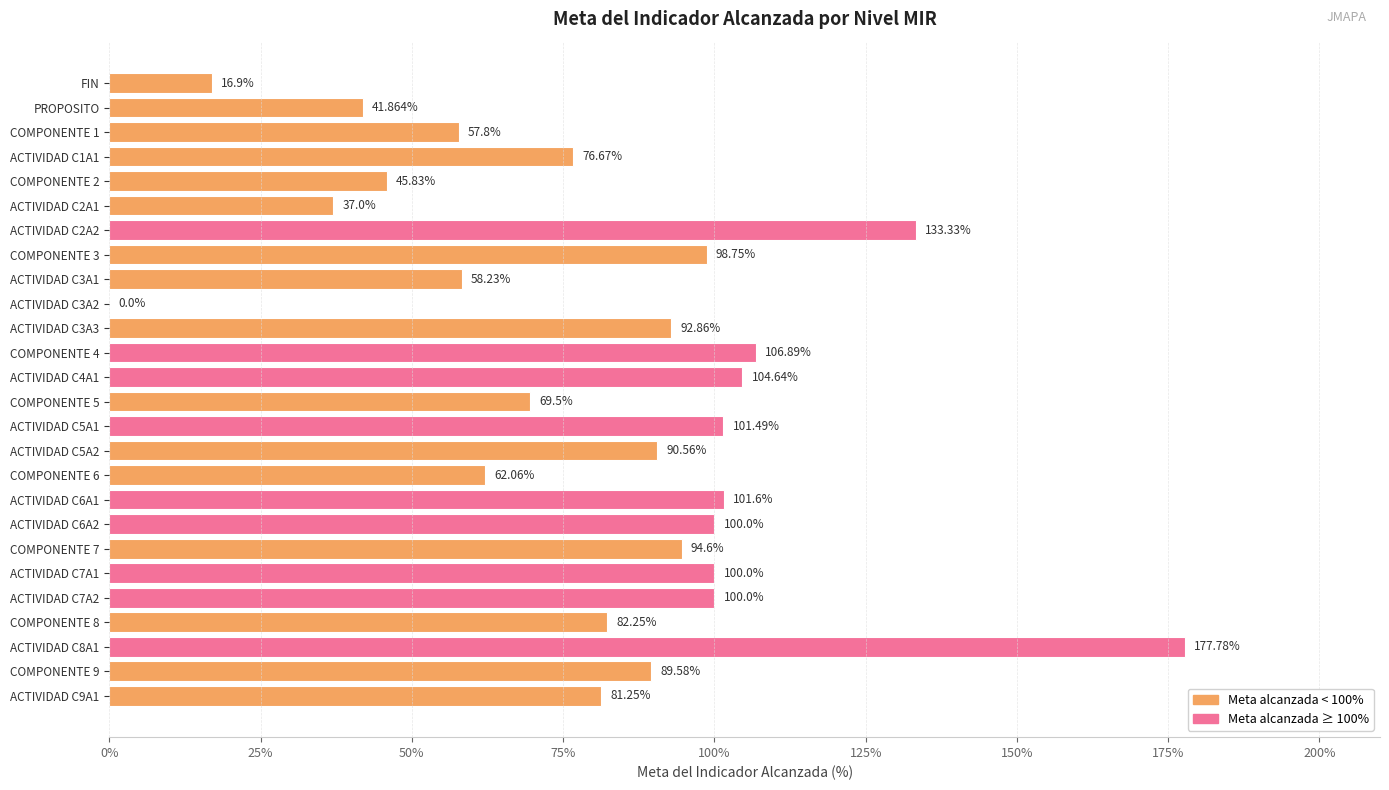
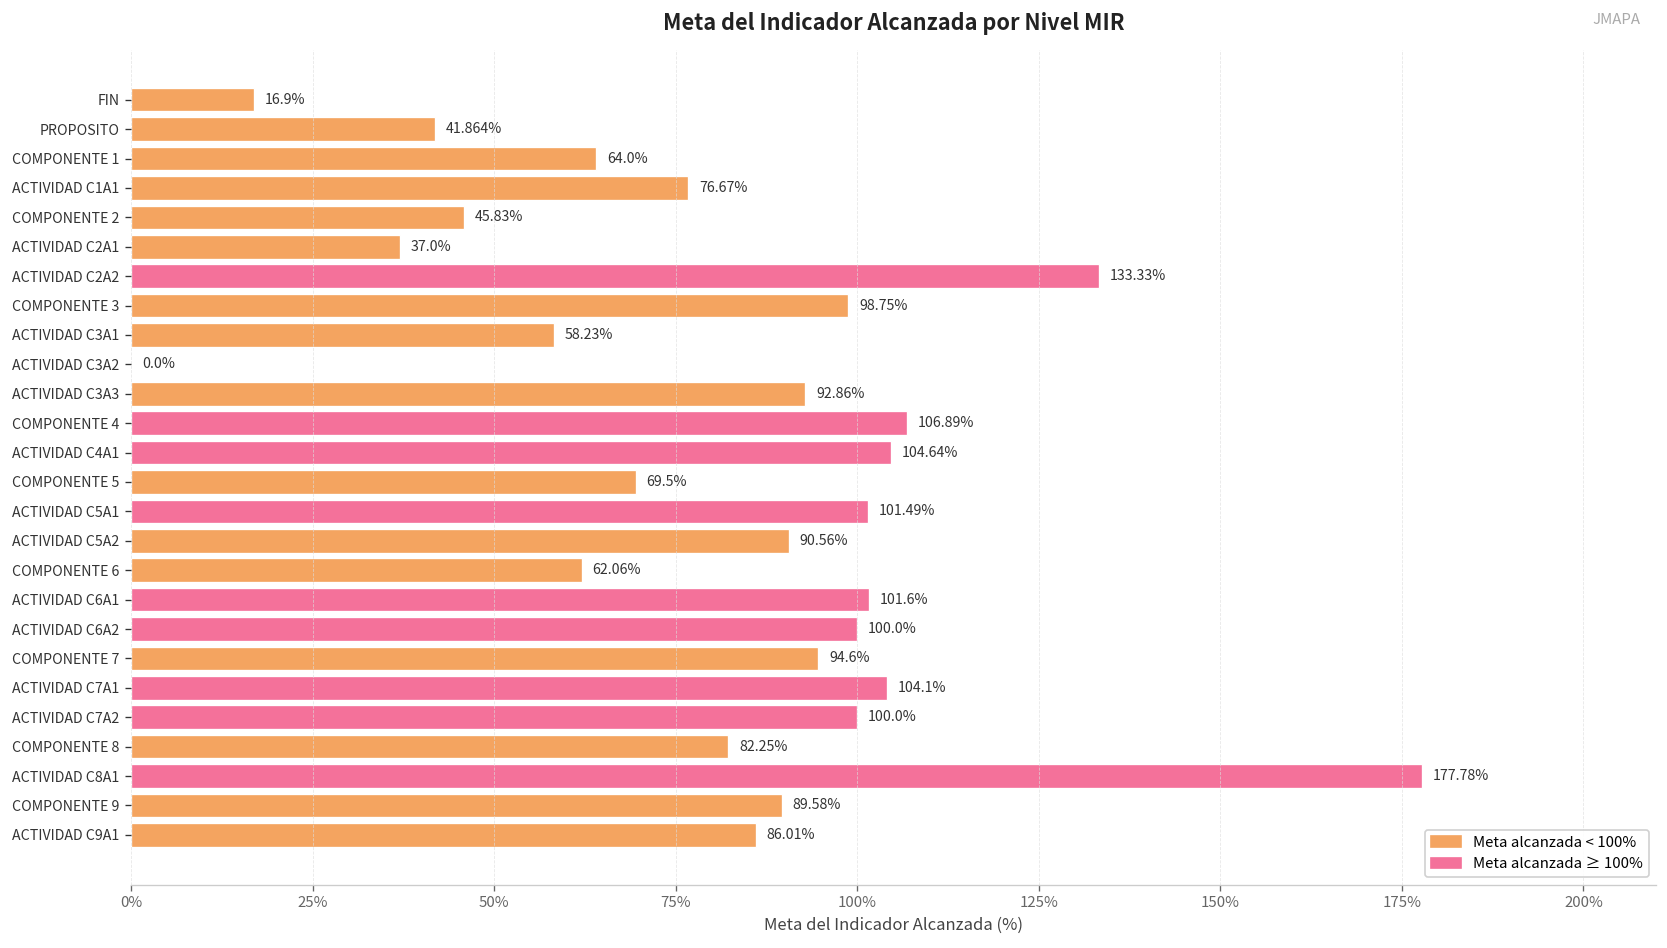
COMPONENTE 1: 57.8% -> 64.0%
ACTIVIDAD C7A1: 100.0% -> 104.1%
ACTIVIDAD C9A1: 81.25% -> 86.01%
